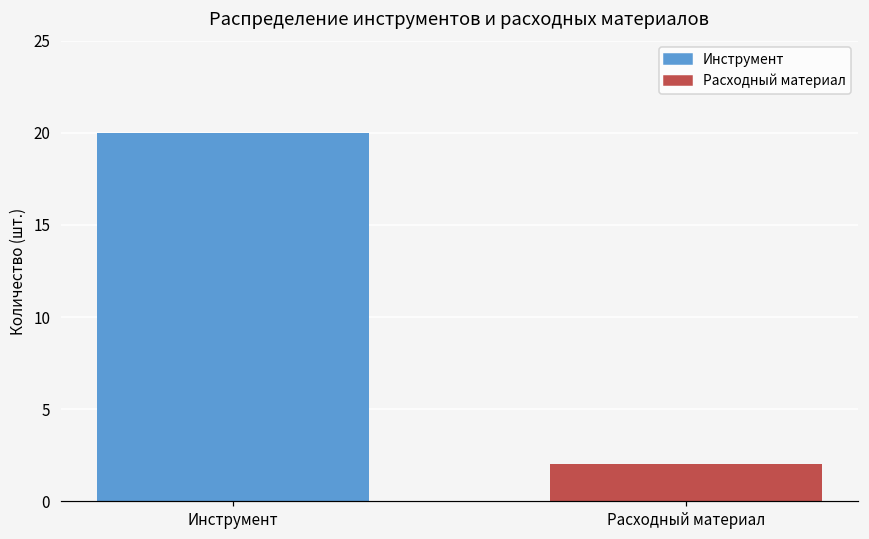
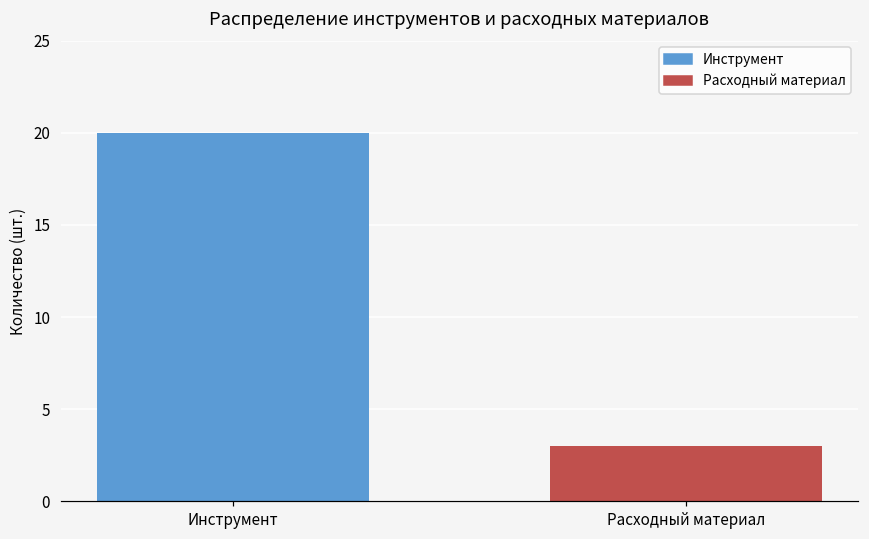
Расходный материал: 2 -> 3
